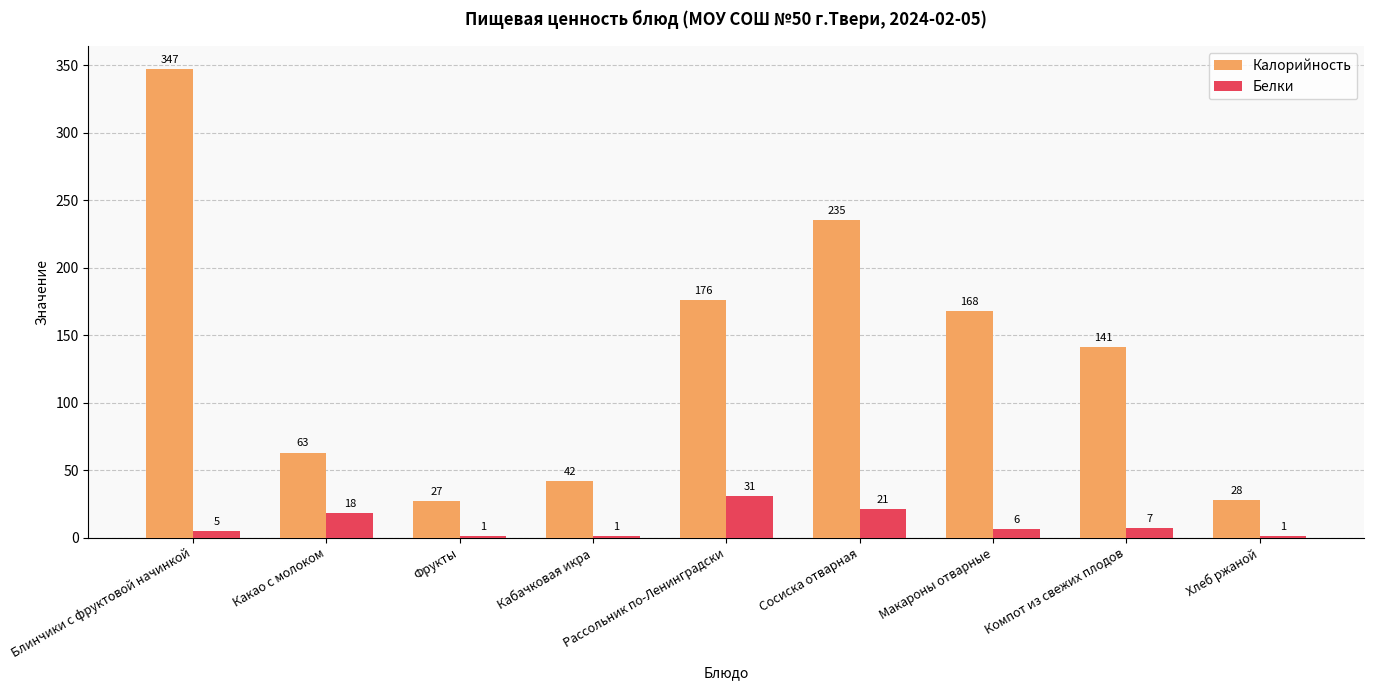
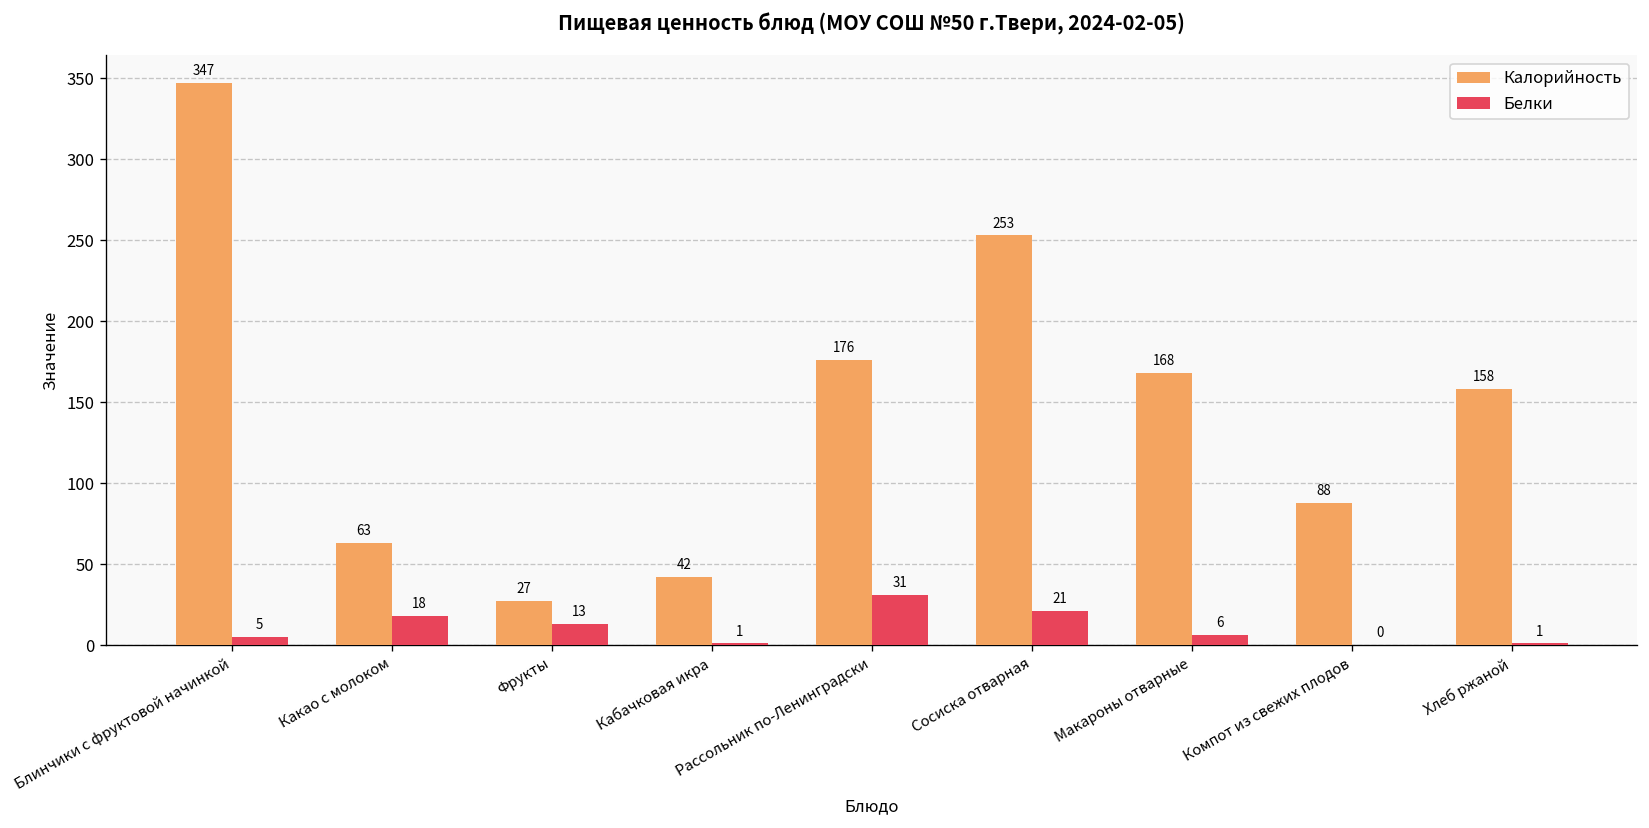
Белки, Фрукты: 1 -> 13
Калорийность, Сосиска отварная: 235 -> 253
Калорийность, Компот из свежих плодов: 141 -> 88
Белки, Компот из свежих плодов: 7 -> 0
Калорийность, Хлеб ржаной: 28 -> 158
